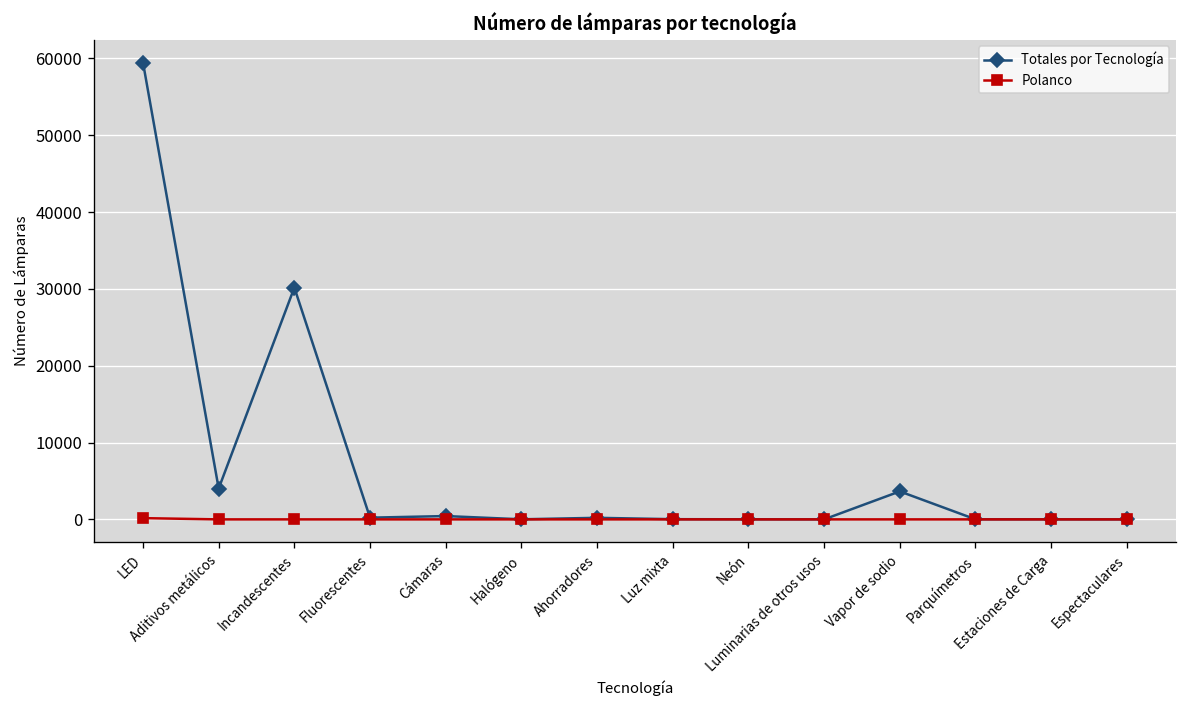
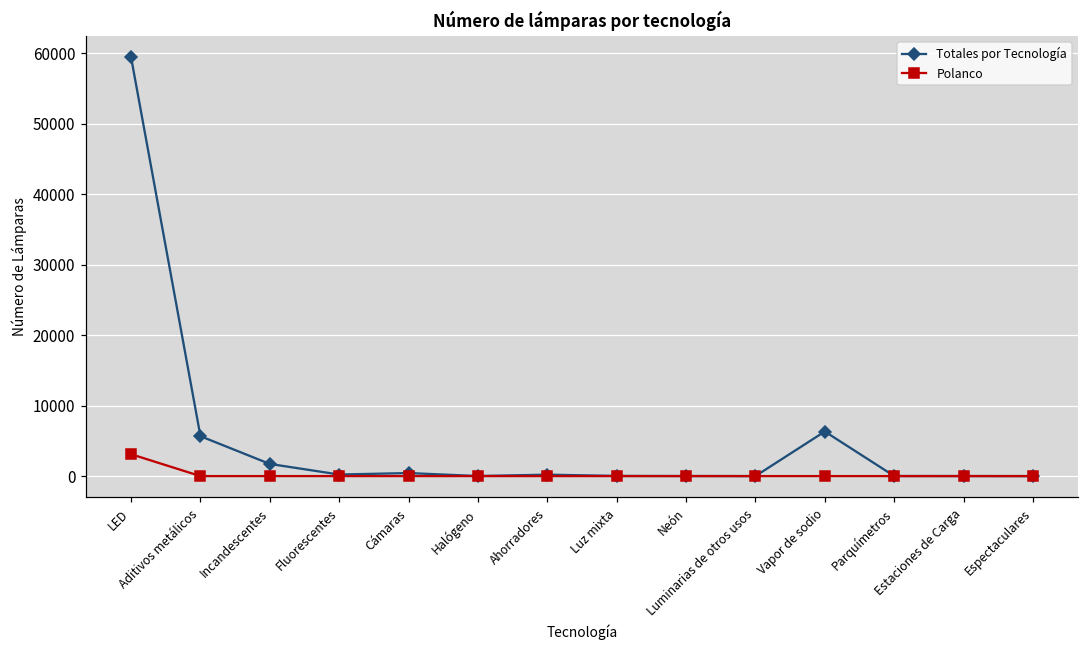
Polanco, LED: 0 -> 3000
Totales por Tecnología, Aditivos metálicos: 4000 -> 6000
Totales por Tecnología, Incandescentes: 30000 -> 2000
Totales por Tecnología, Vapor de sodio: 4000 -> 6000
